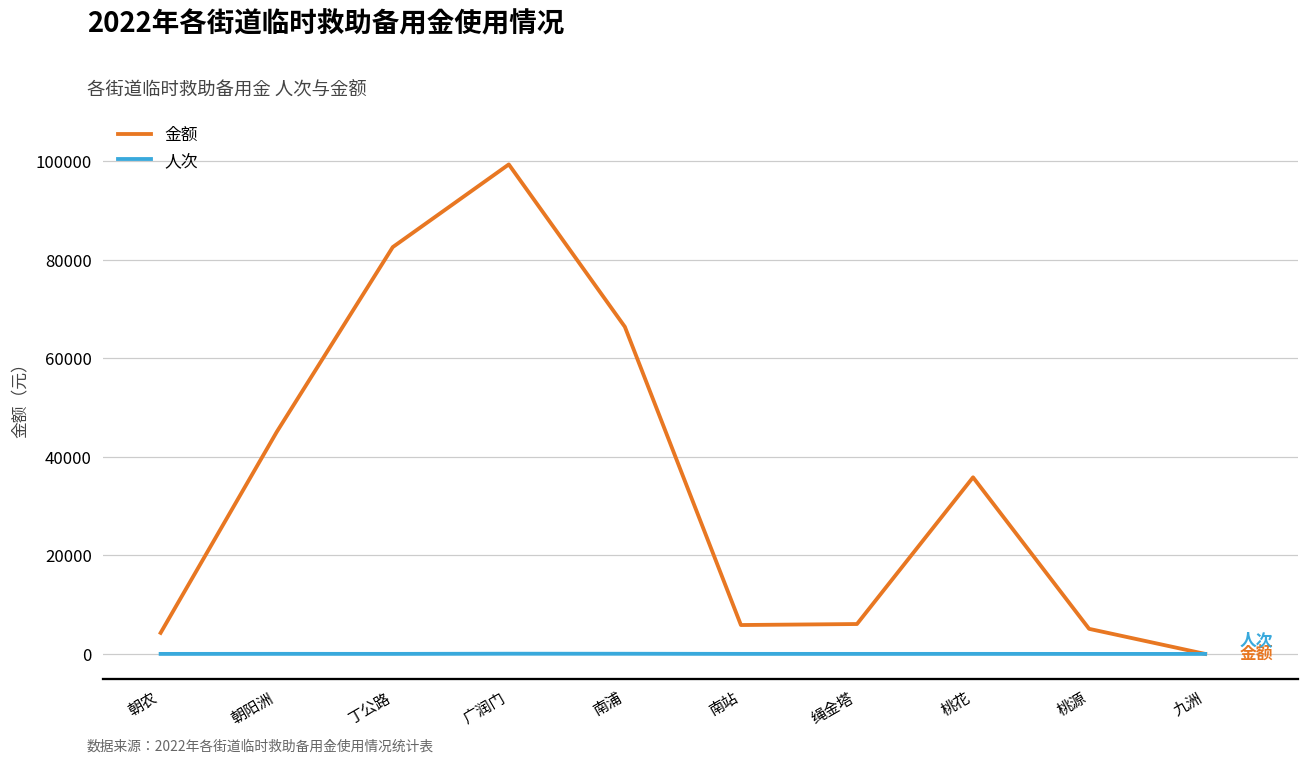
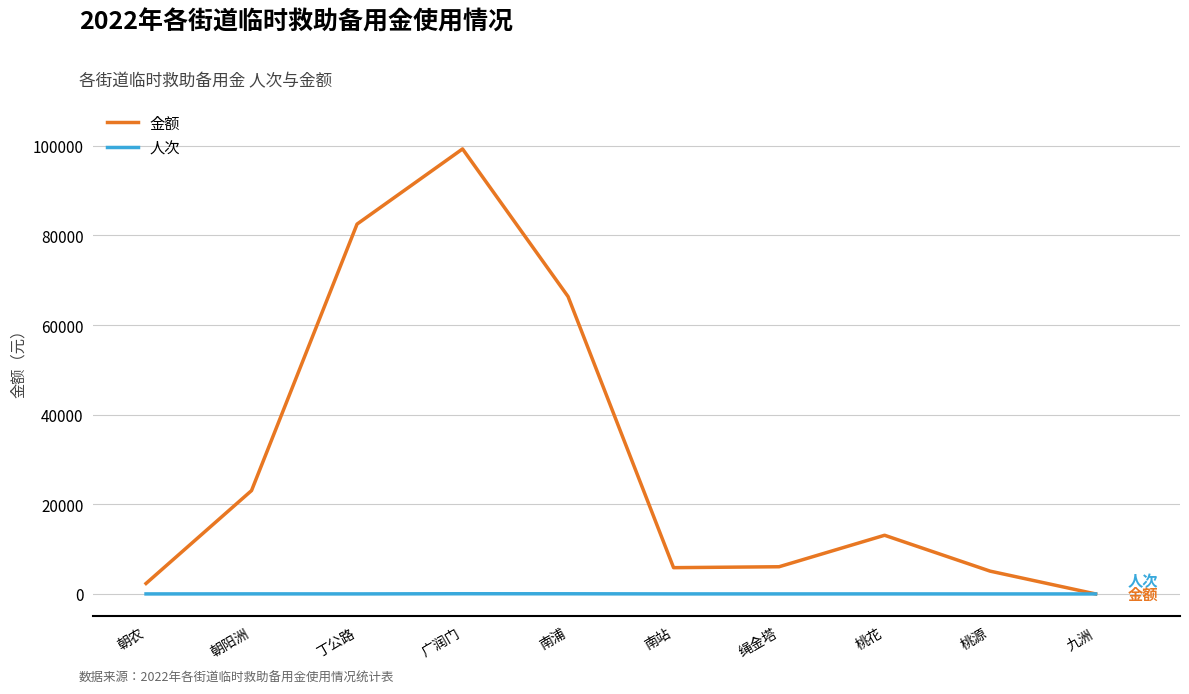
金额, 朝农: 4000 -> 2000
金额, 朝阳洲: 45000 -> 23000
金额, 桃花: 36000 -> 13000
